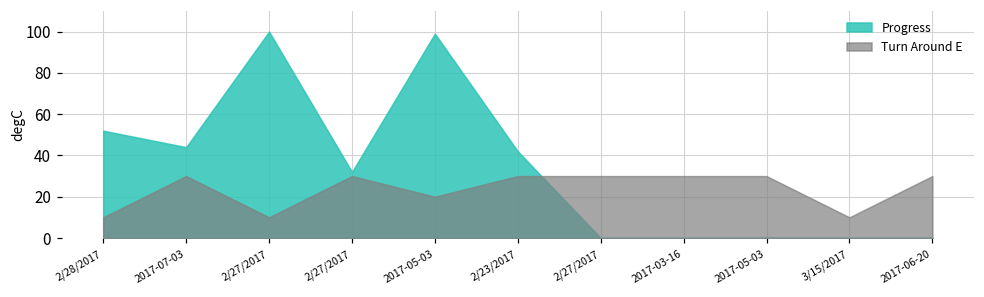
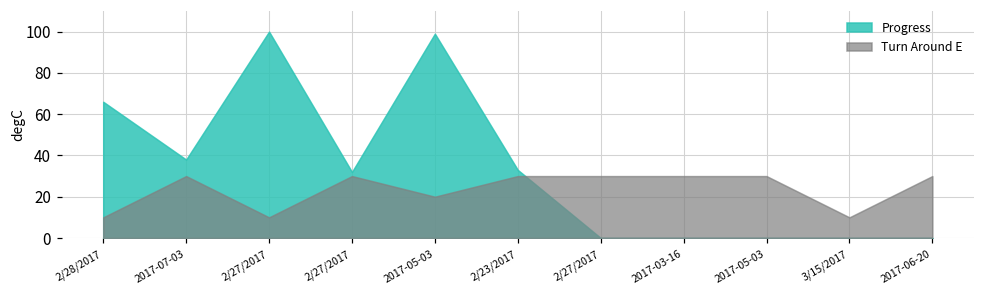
Progress, 2/28/2017: 52 -> 66
Progress, 2017-07-03: 44 -> 38
Progress, 2/23/2017: 42 -> 33
